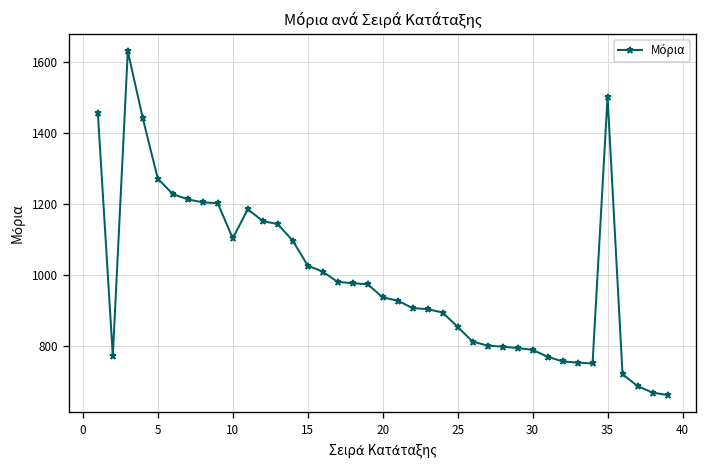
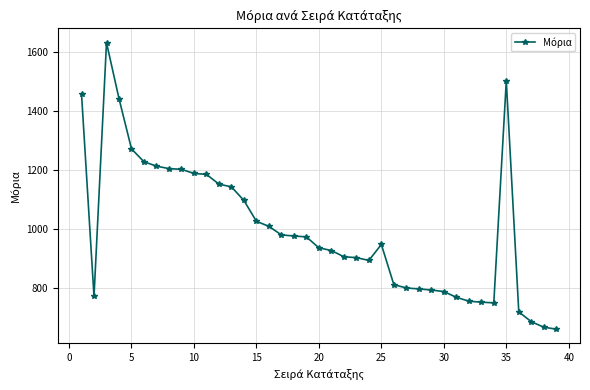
10: 1100 -> 1190
25: 850 -> 950
